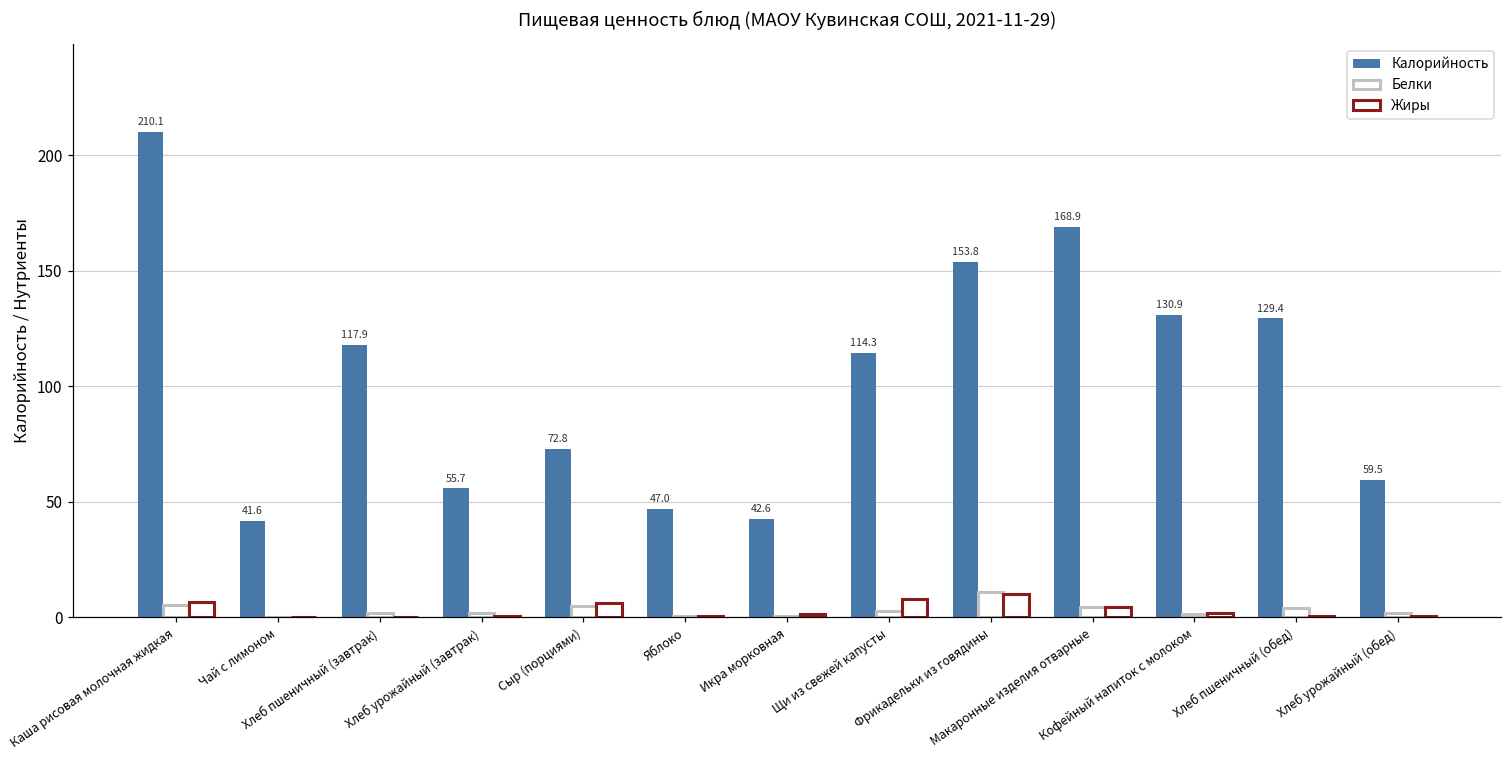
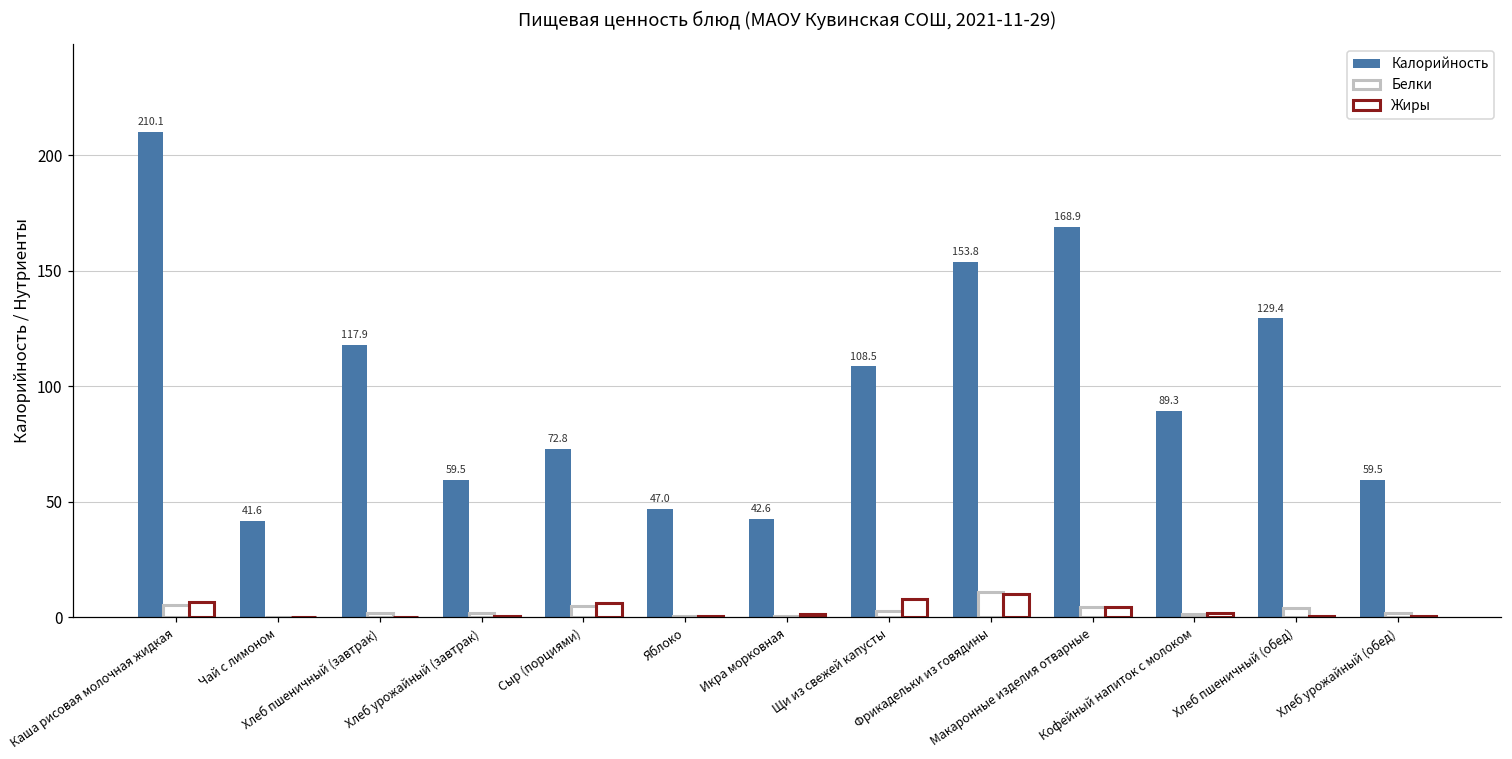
Калорийность, Хлеб урожайный (завтрак): 55.7 -> 59.5
Калорийность, Щи из свежей капусты: 114.3 -> 108.5
Калорийность, Кофейный напиток с молоком: 130.9 -> 89.3
